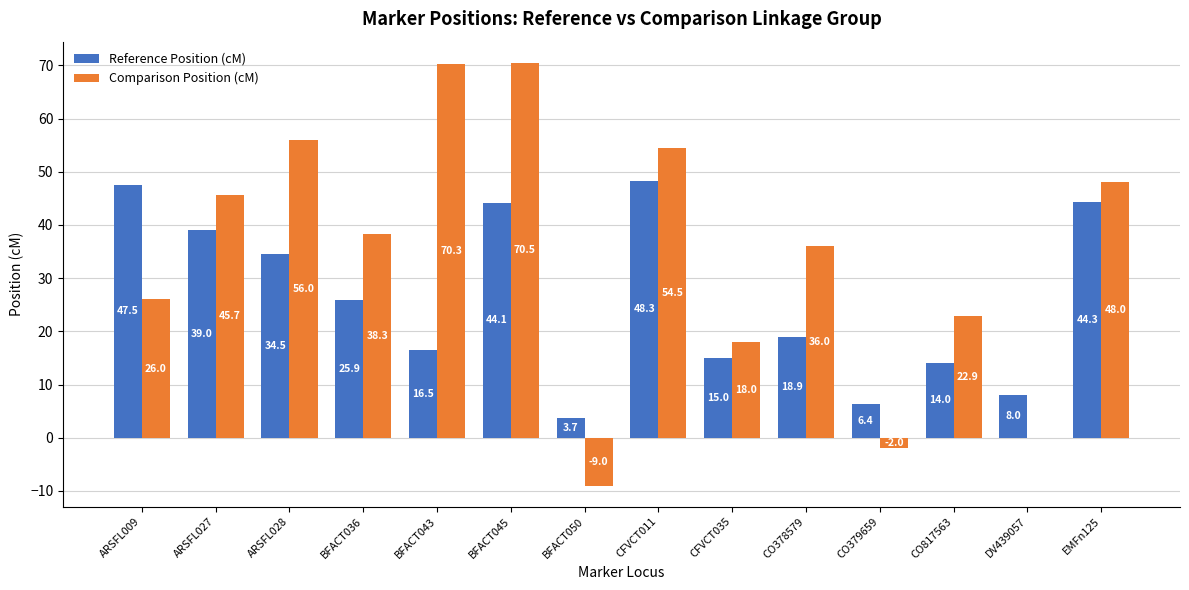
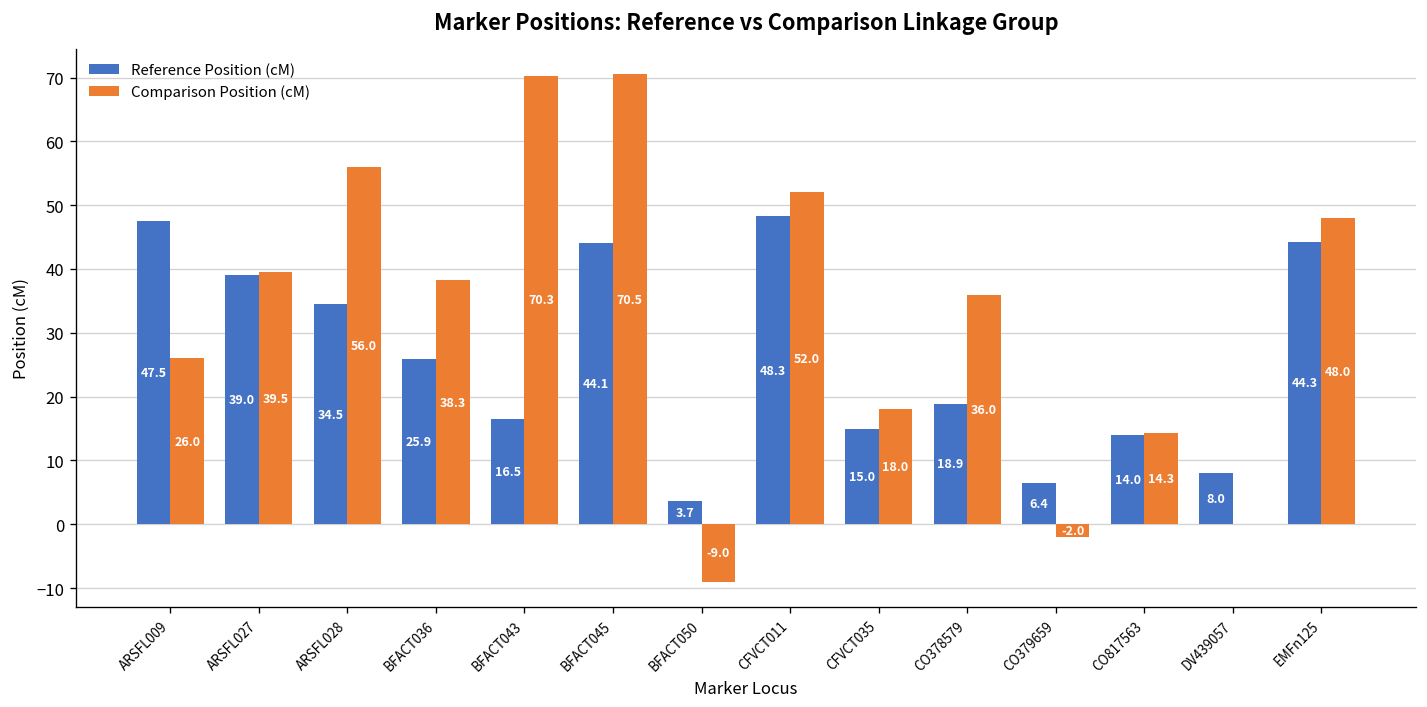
Comparison Position (cM), ARSFL027: 45.7 -> 39.5
Comparison Position (cM), CFVCT011: 54.5 -> 52.0
Comparison Position (cM), CO817563: 22.9 -> 14.3
